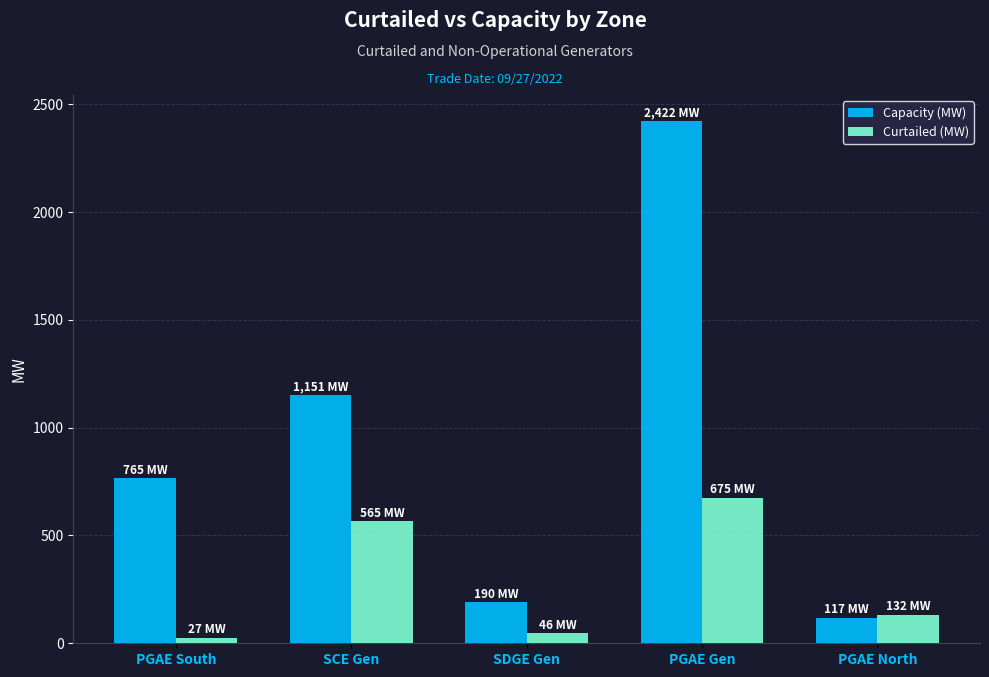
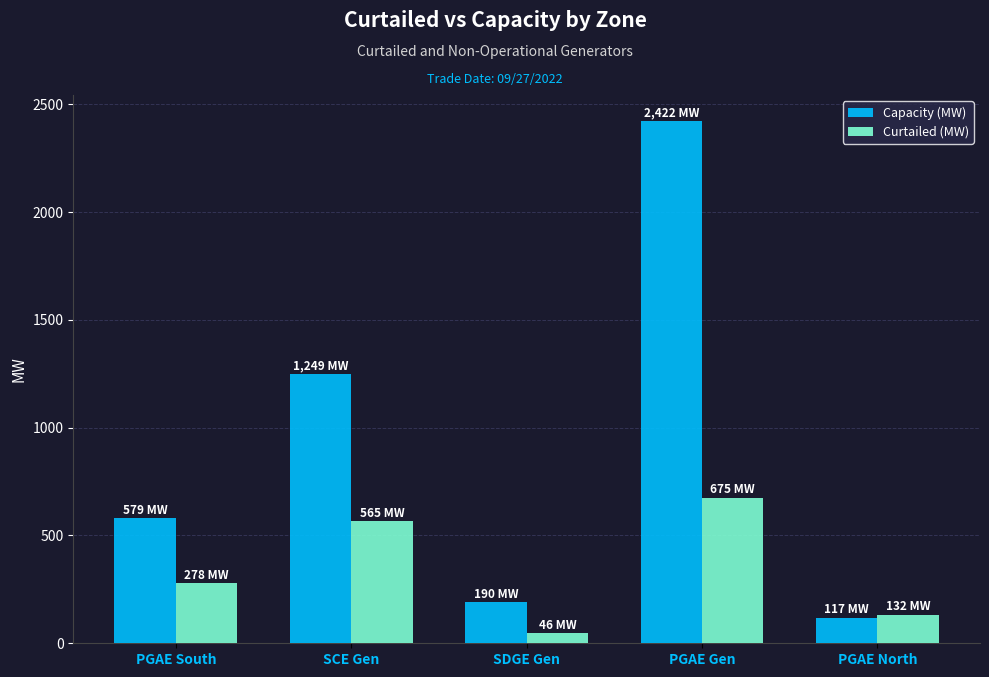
Capacity (MW), PGAE South: 765 -> 579
Curtailed (MW), PGAE South: 27 -> 278
Capacity (MW), SCE Gen: 1,151 -> 1,249
